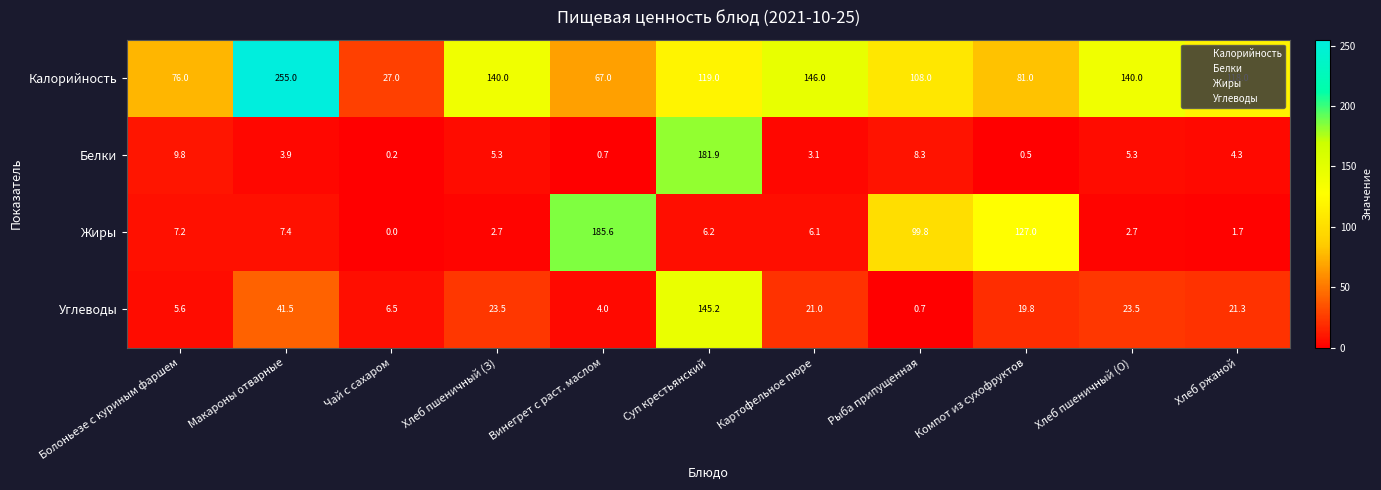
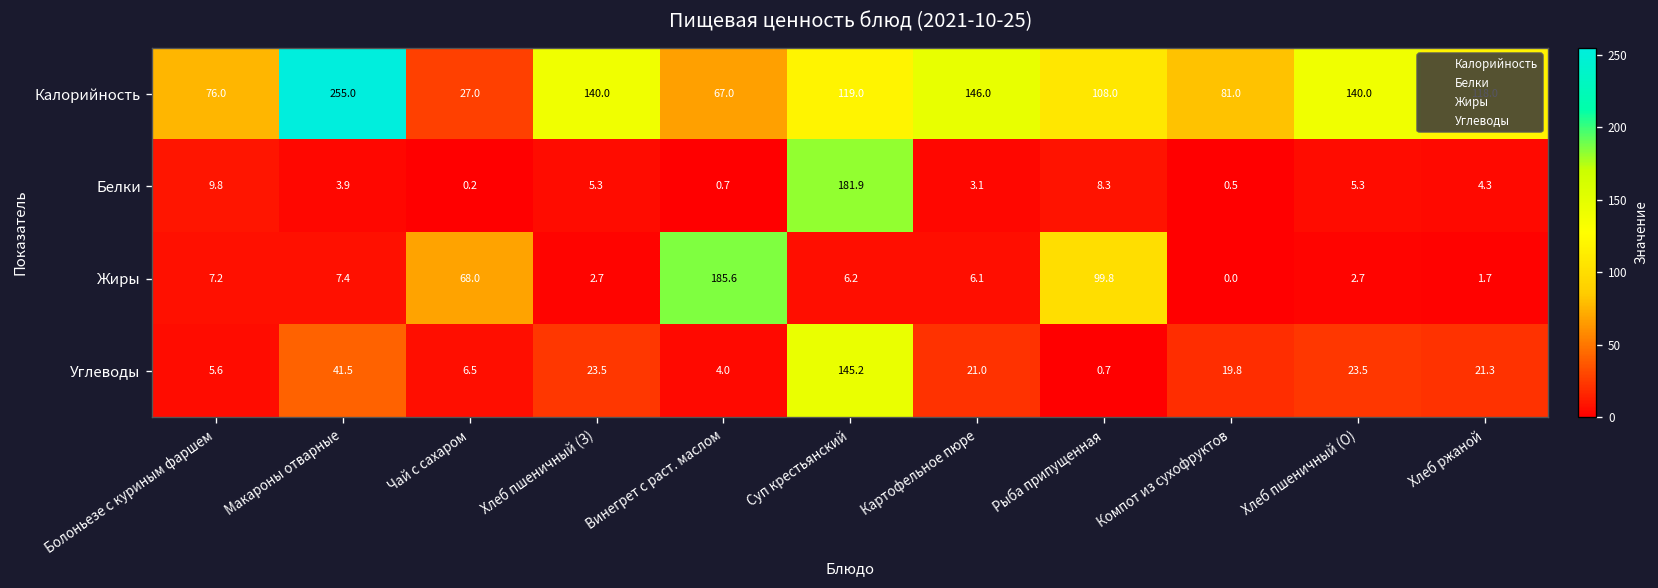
Жиры, Чай с сахаром: 0.0 -> 68.0
Жиры, Компот из сухофруктов: 127.0 -> 0.0
